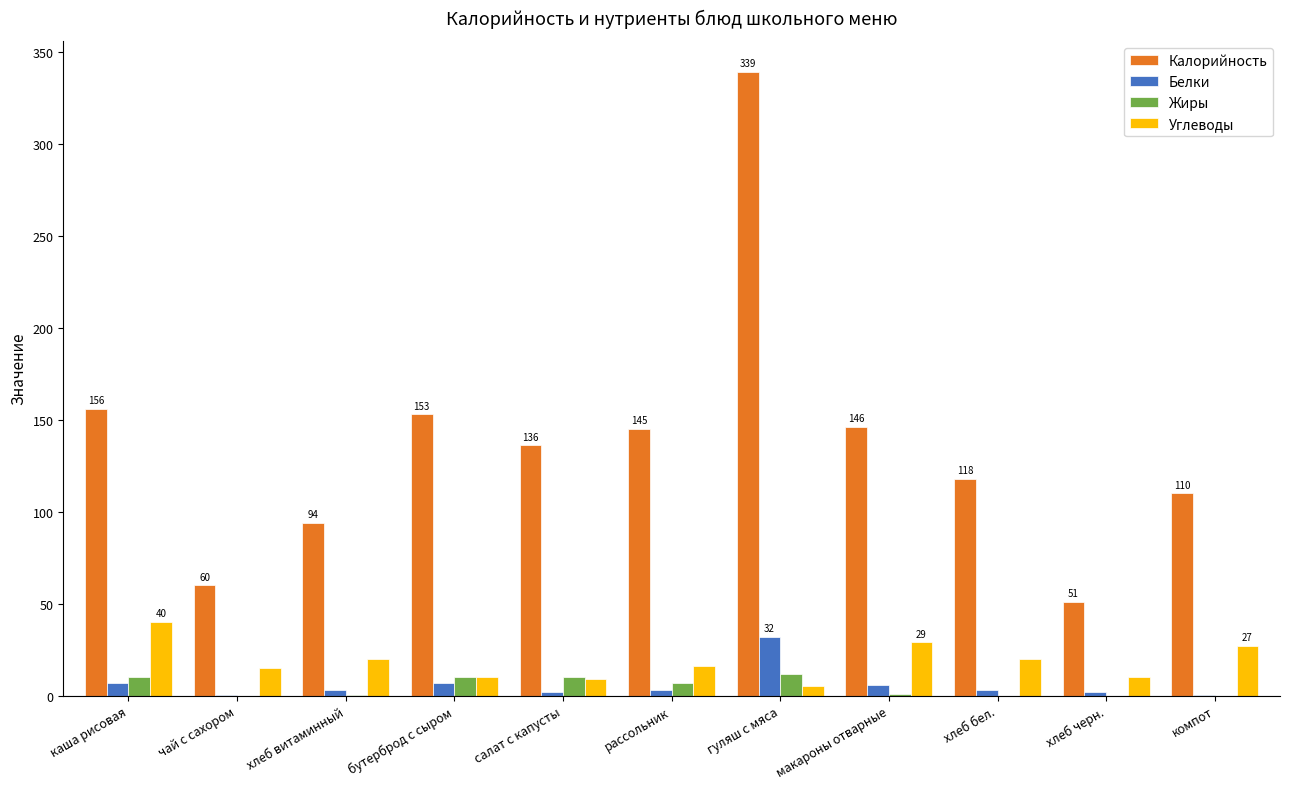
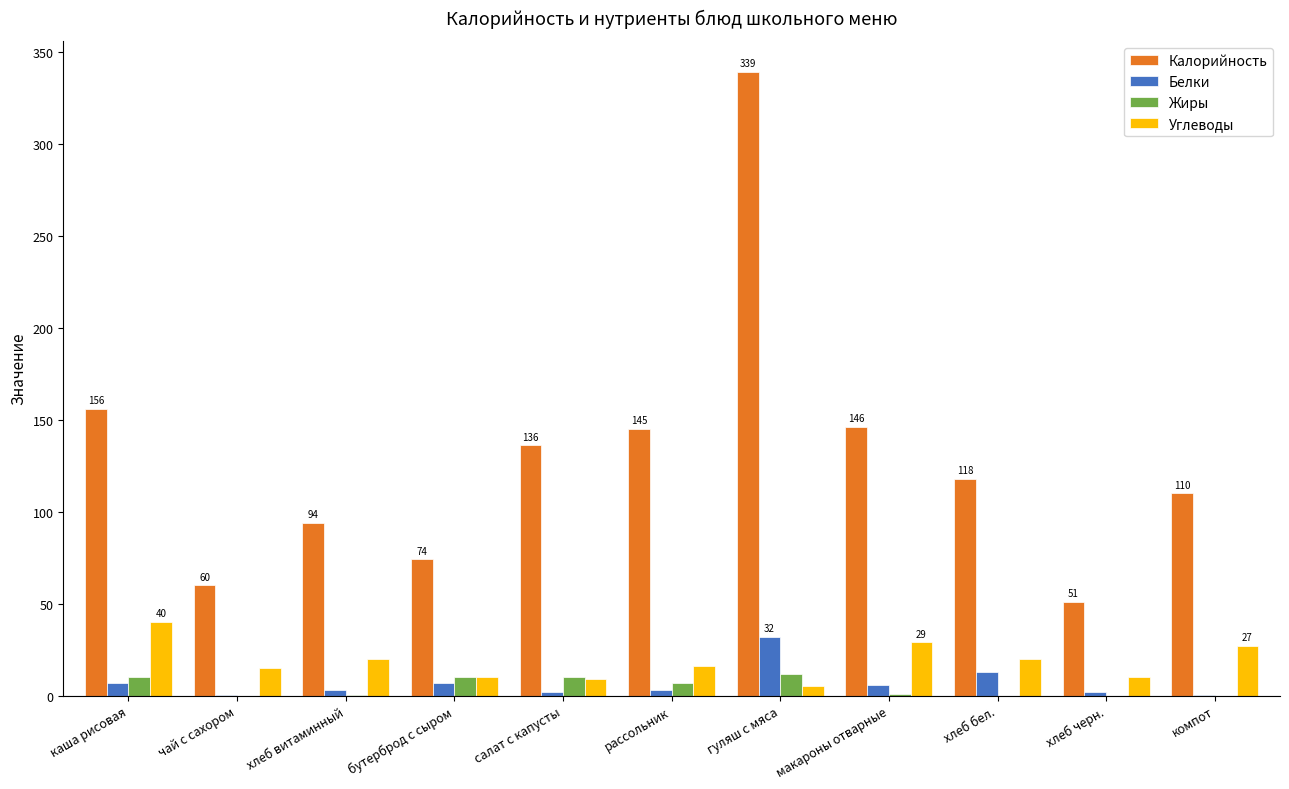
Калорийность, бутерброд с сыром: 153 -> 74
Белки, хлеб бел.: 3 -> 13
